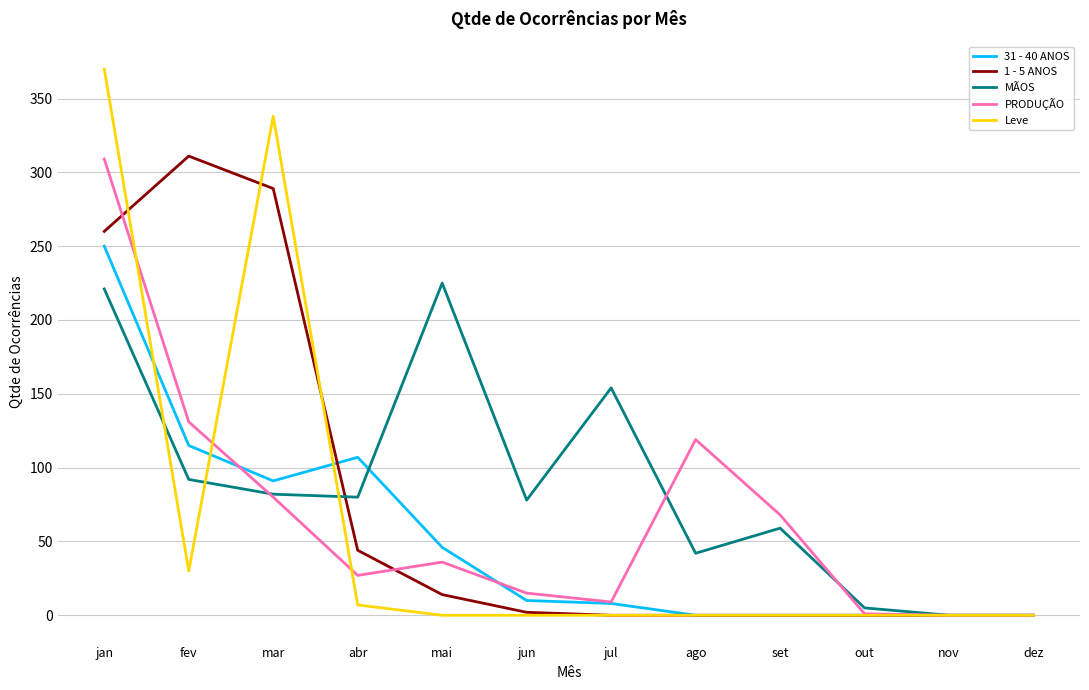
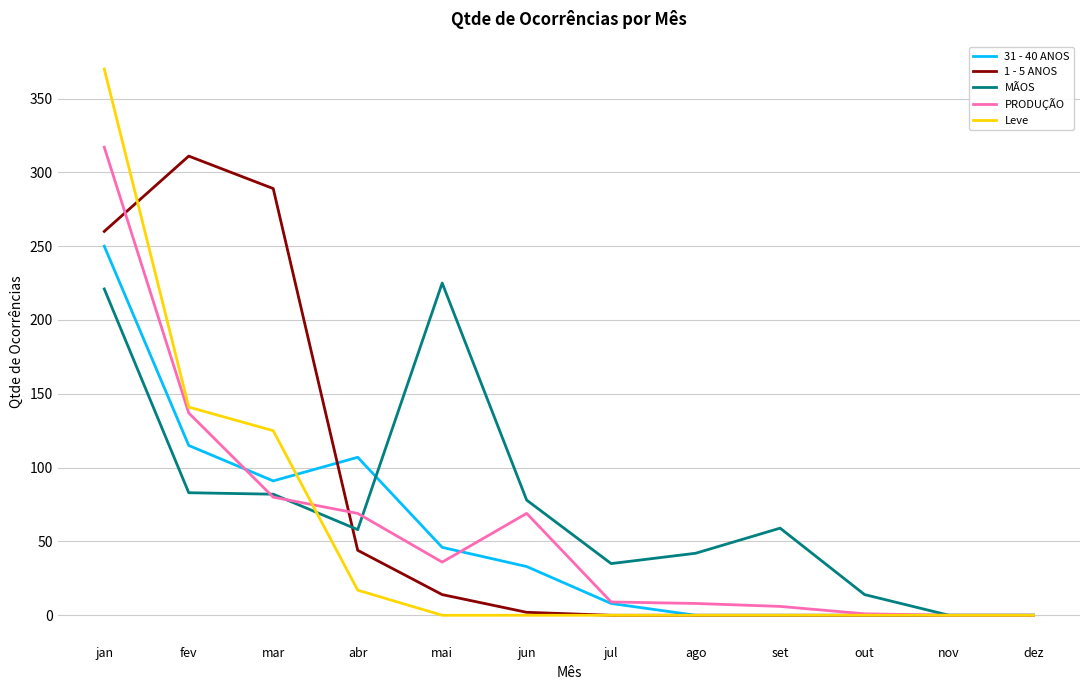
PRODUÇÃO, jan: 309 -> 317
MÃOS, fev: 92 -> 83
PRODUÇÃO, fev: 131 -> 137
Leve, fev: 30 -> 141
Leve, mar: 338 -> 125
MÃOS, abr: 80 -> 58
PRODUÇÃO, abr: 27 -> 69
Leve, abr: 7 -> 17
31 - 40 ANOS, jun: 10 -> 33
PRODUÇÃO, jun: 15 -> 69
MÃOS, jul: 154 -> 35
PRODUÇÃO, ago: 119 -> 8
PRODUÇÃO, set: 68 -> 6
MÃOS, out: 5 -> 14
